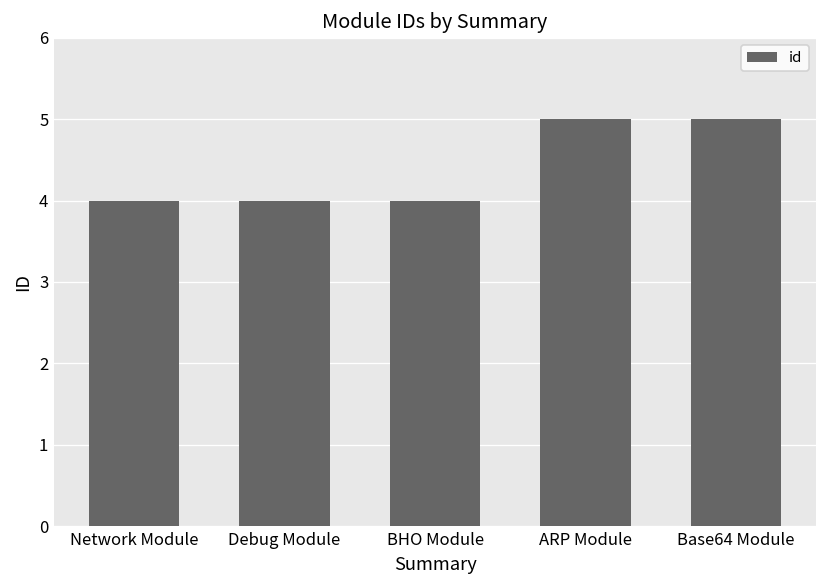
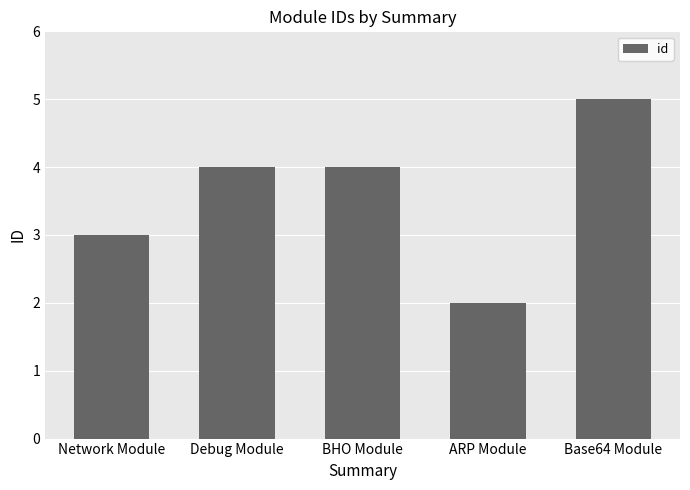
Network Module: 4 -> 3
ARP Module: 5 -> 2
